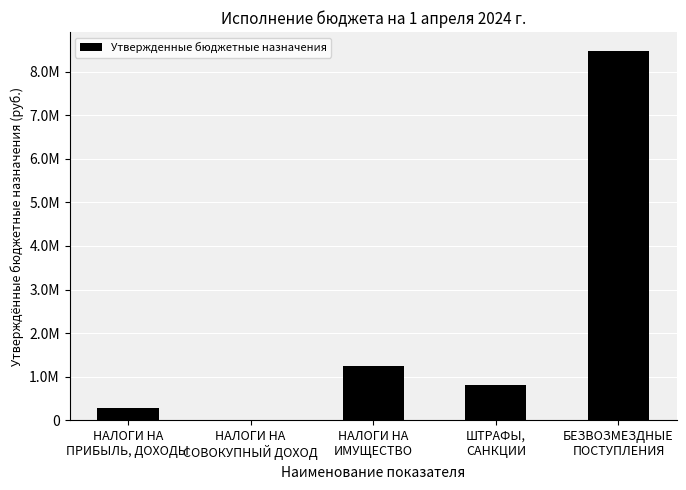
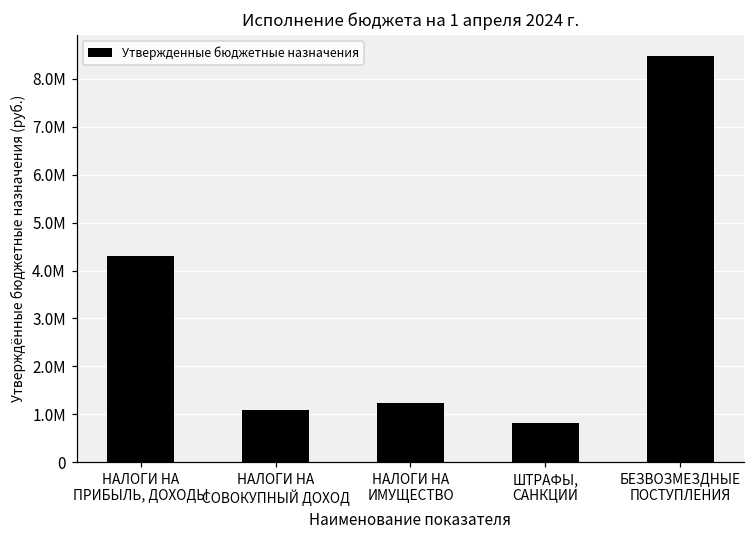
НАЛОГИ НА ПРИБЫЛЬ, ДОХОДЫ: 300000 -> 4300000
НАЛОГИ НА СОВОКУПНЫЙ ДОХОД: 0 -> 1100000
